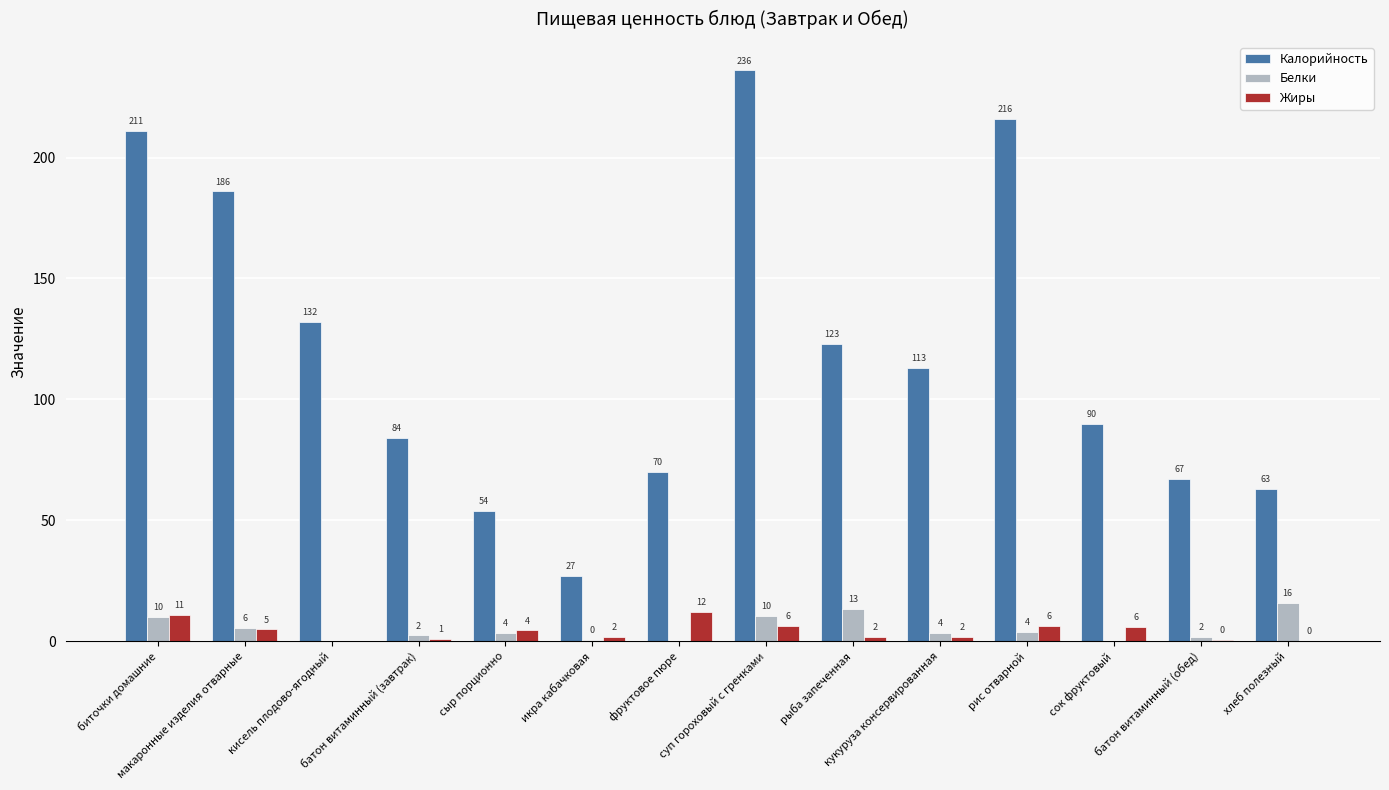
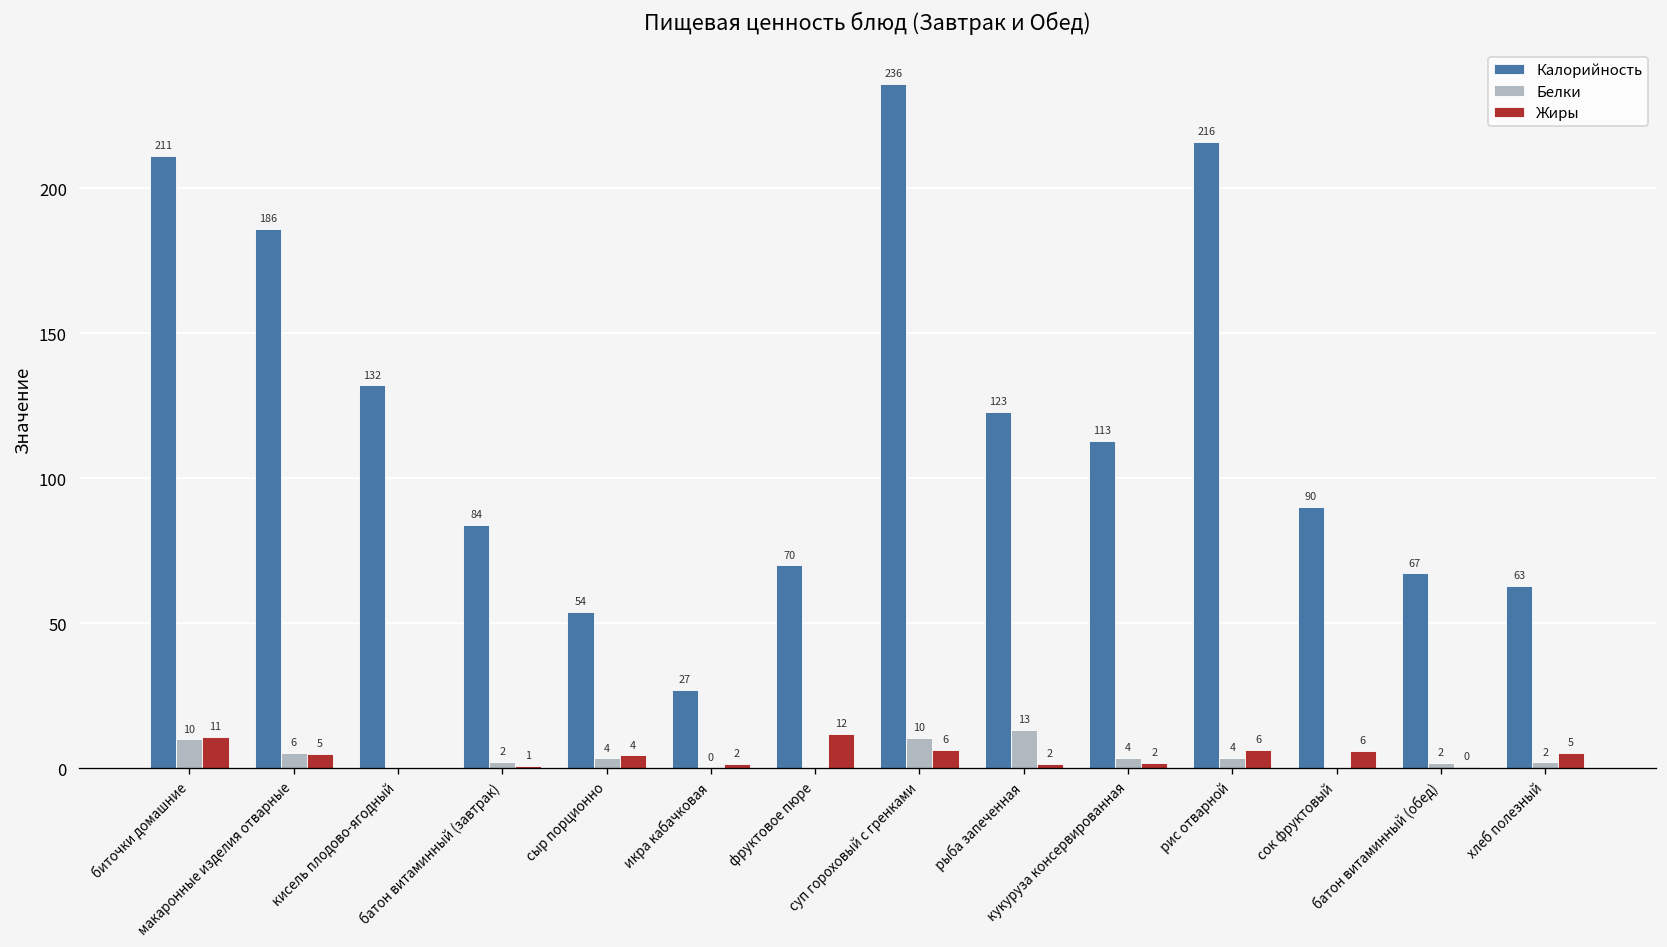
Белки, хлеб полезный: 16 -> 2
Жиры, хлеб полезный: 0 -> 5
